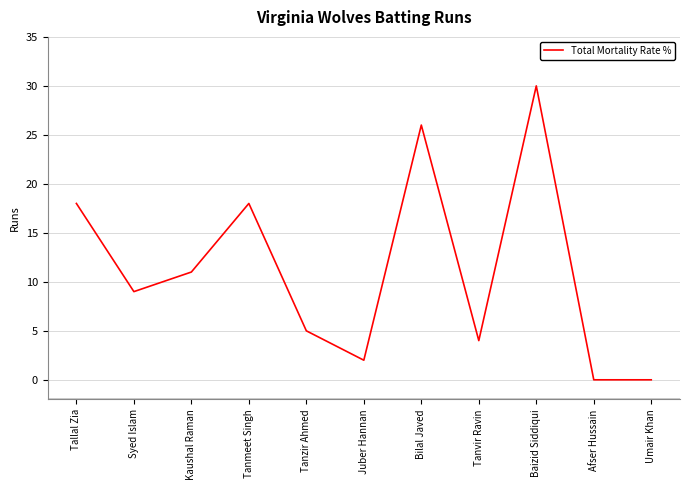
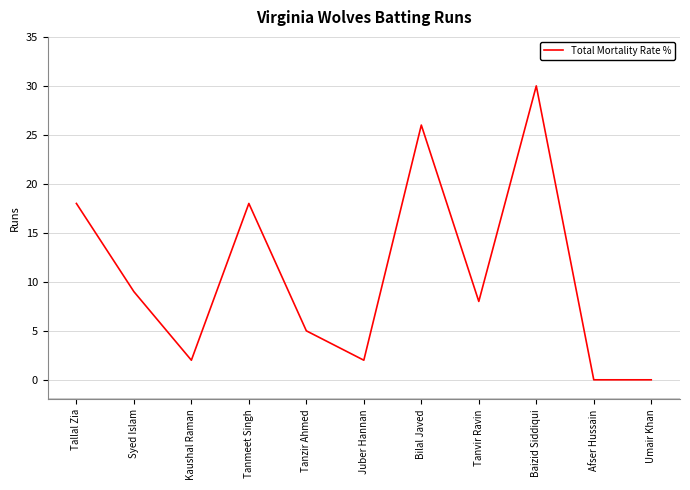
Kaushal Raman: 11 -> 2
Tanvir Ravin: 4 -> 8
